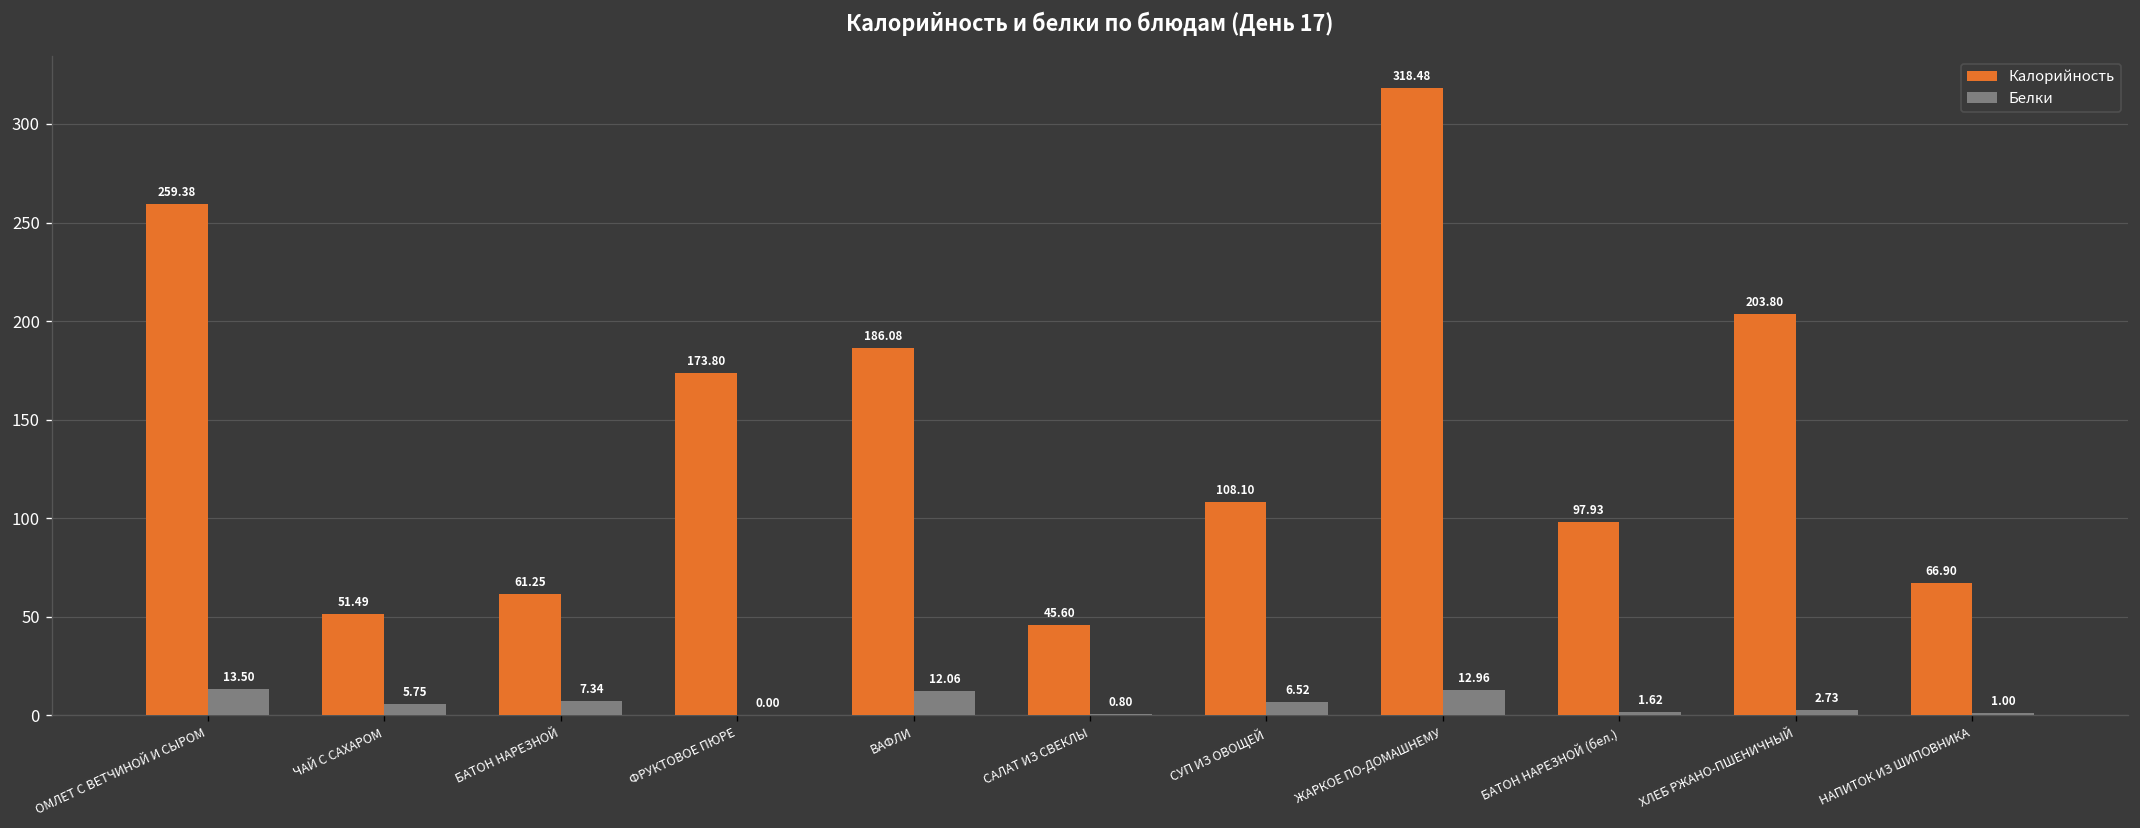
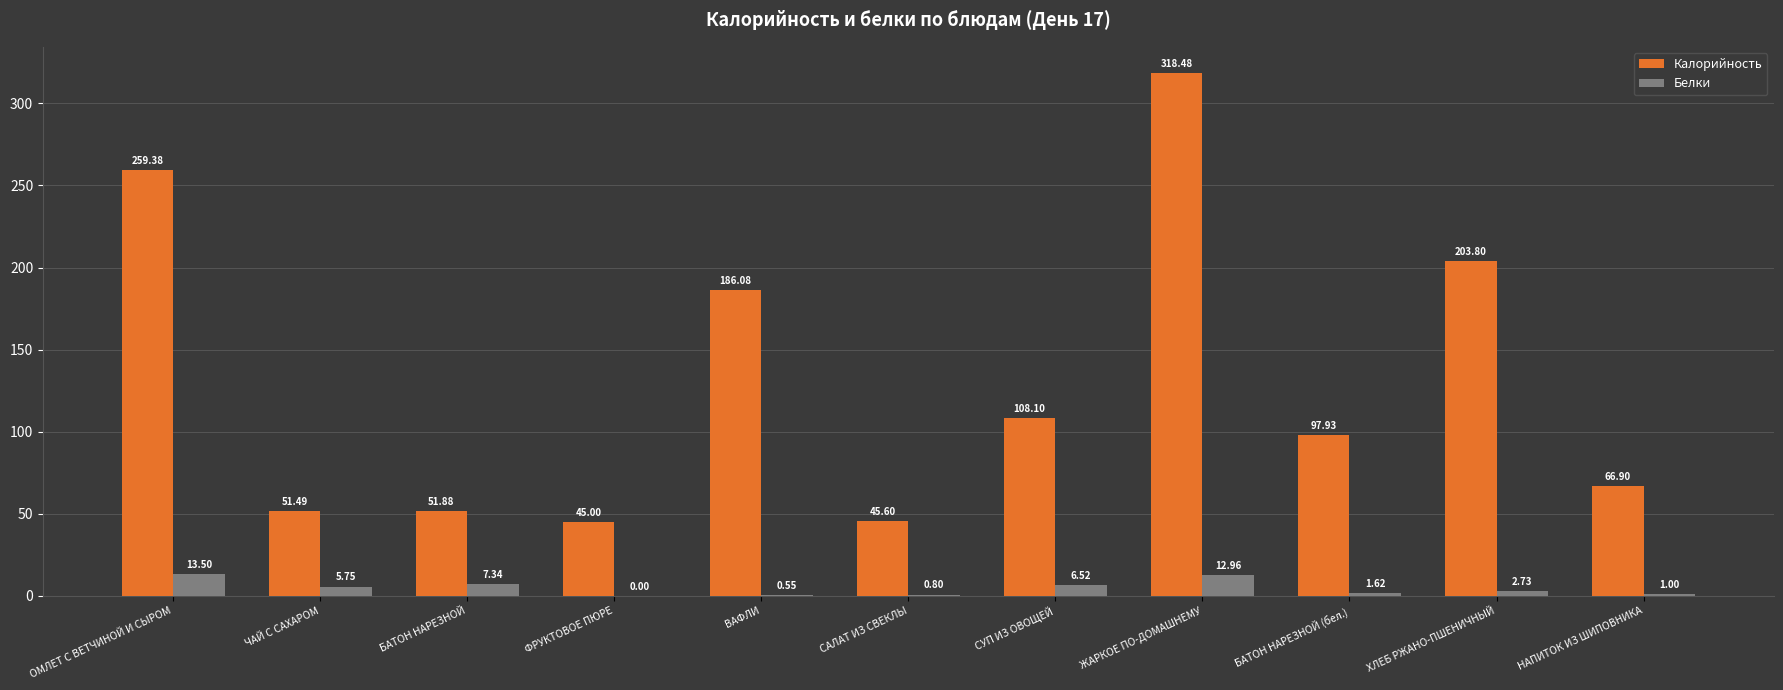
Калорийность, БАТОН НАРЕЗНОЙ: 61.25 -> 51.88
Калорийность, ФРУКТОВОЕ ПЮРЕ: 173.80 -> 45.00
Белки, ВАФЛИ: 12.06 -> 0.55
